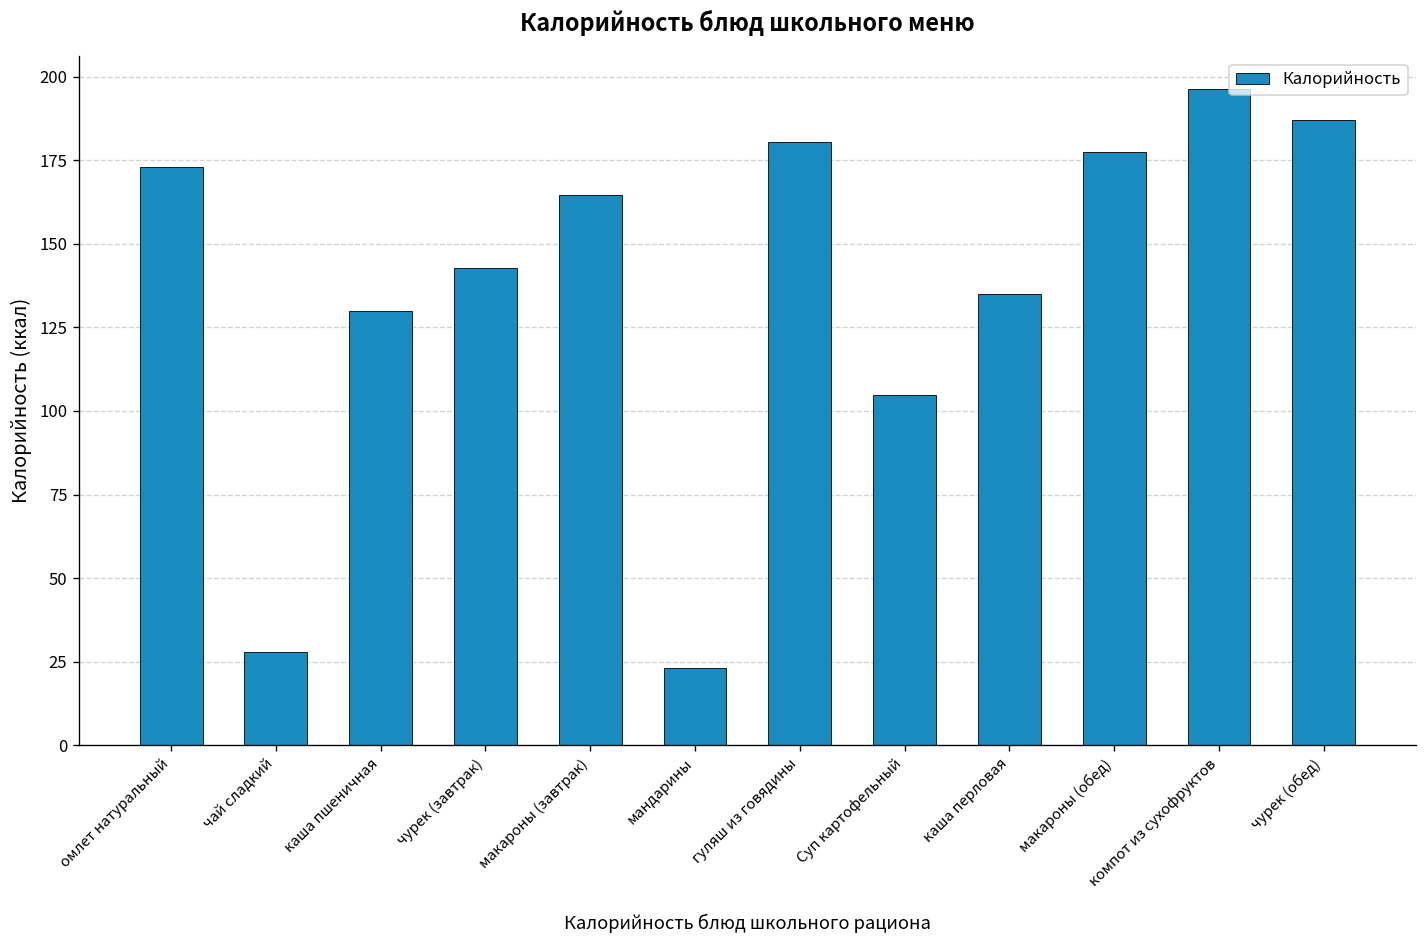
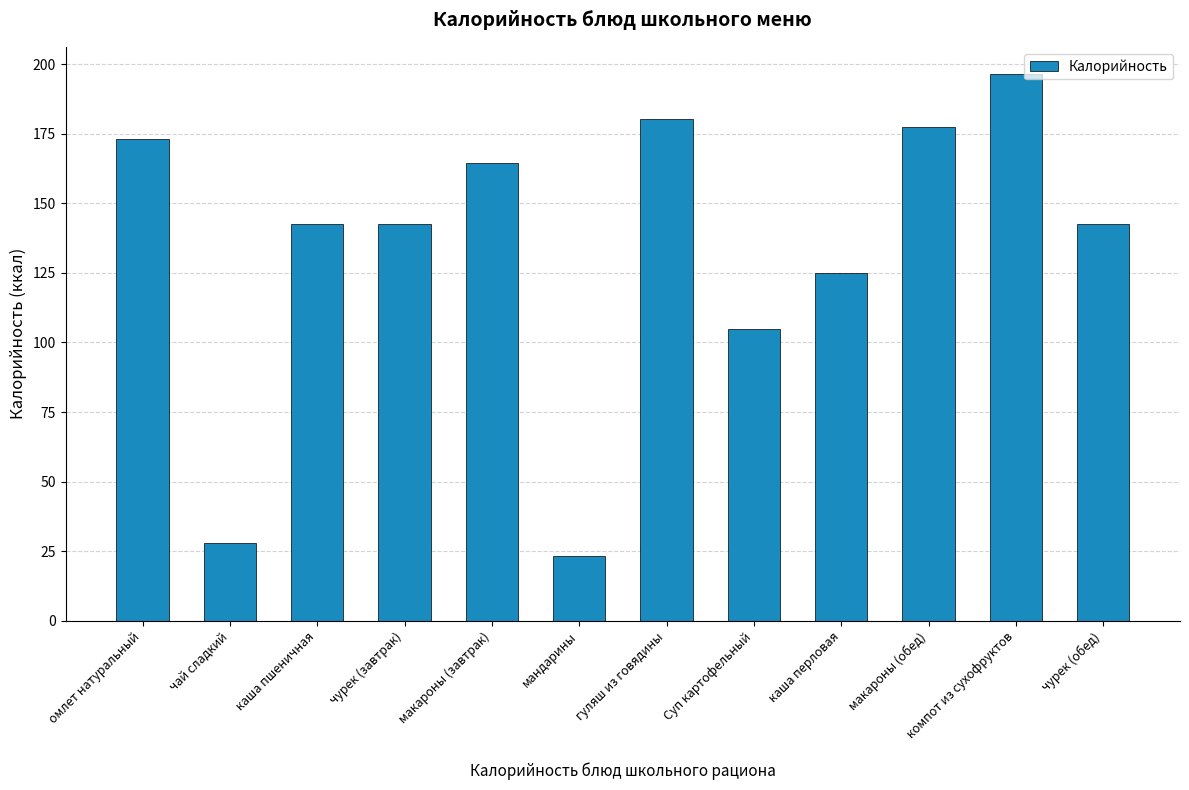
каша пшеничная: 130 -> 142
каша перловая: 135 -> 125
чурек (обед): 187 -> 143
